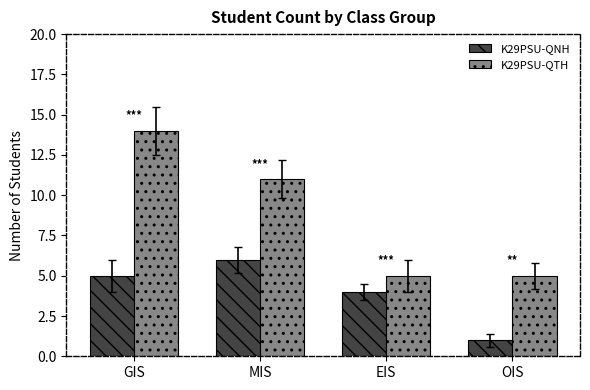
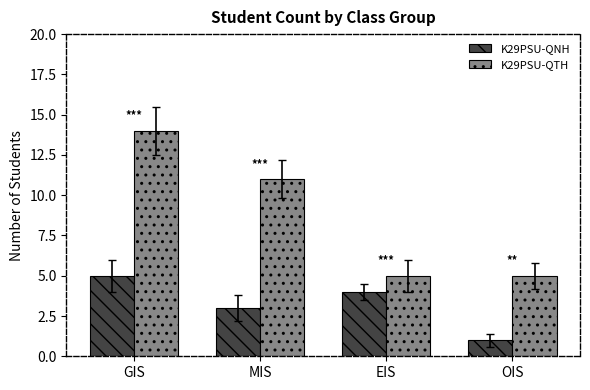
K29PSU-QNH, MIS: 6 -> 3
